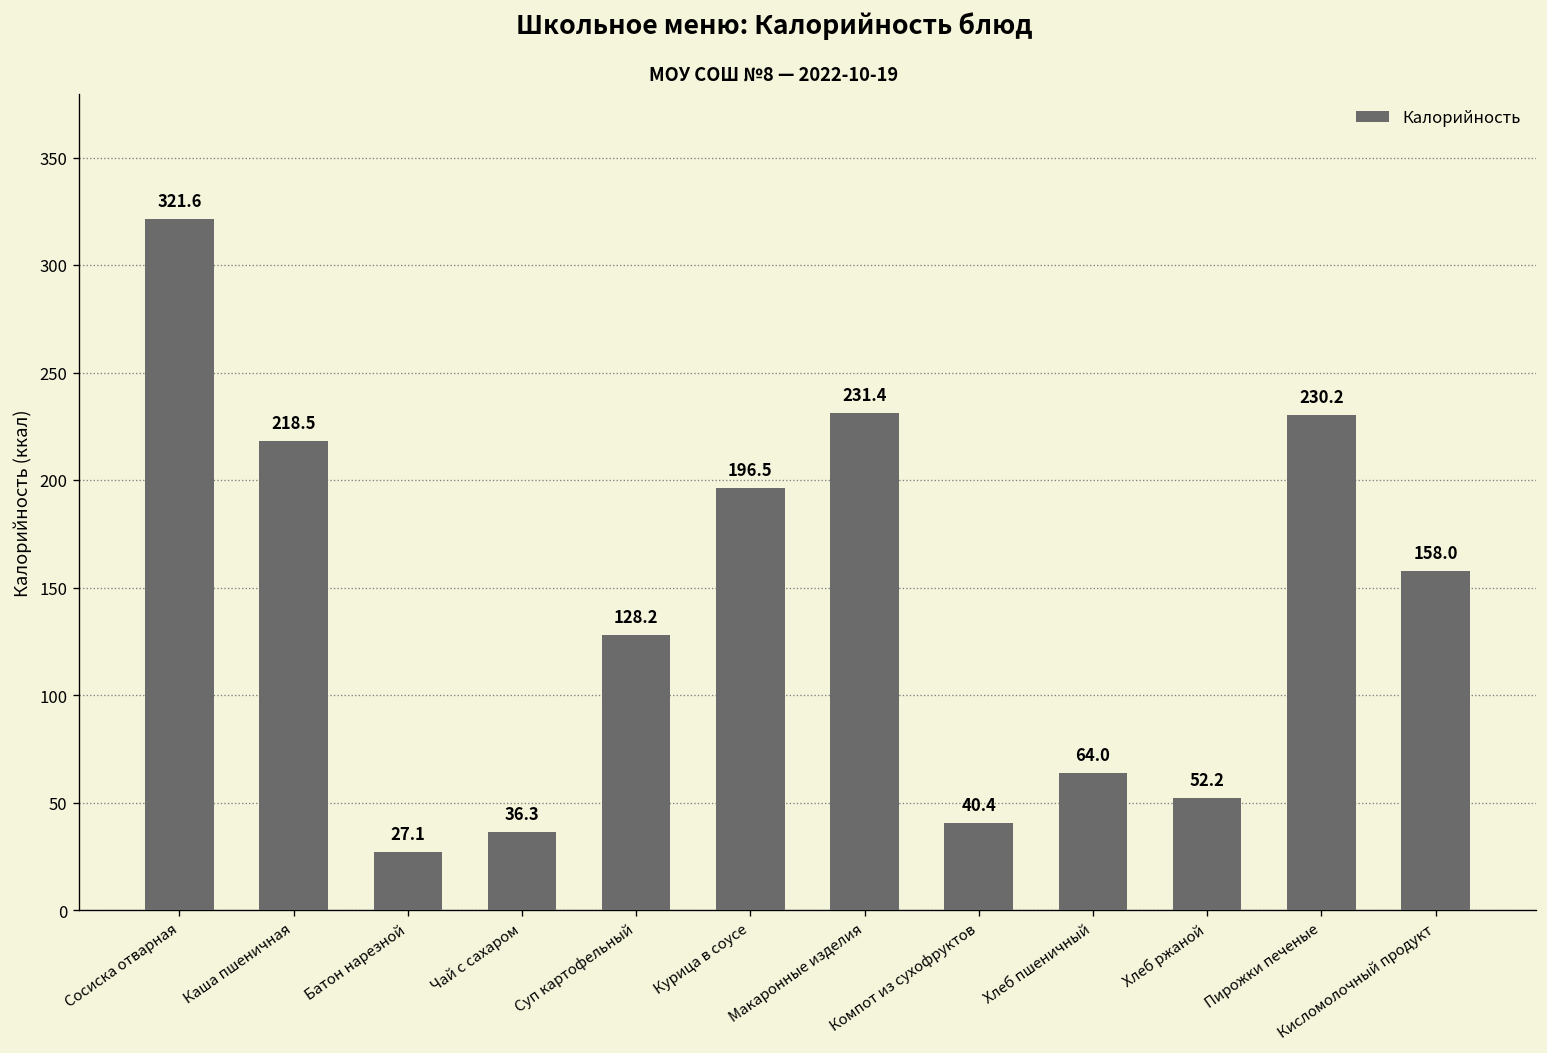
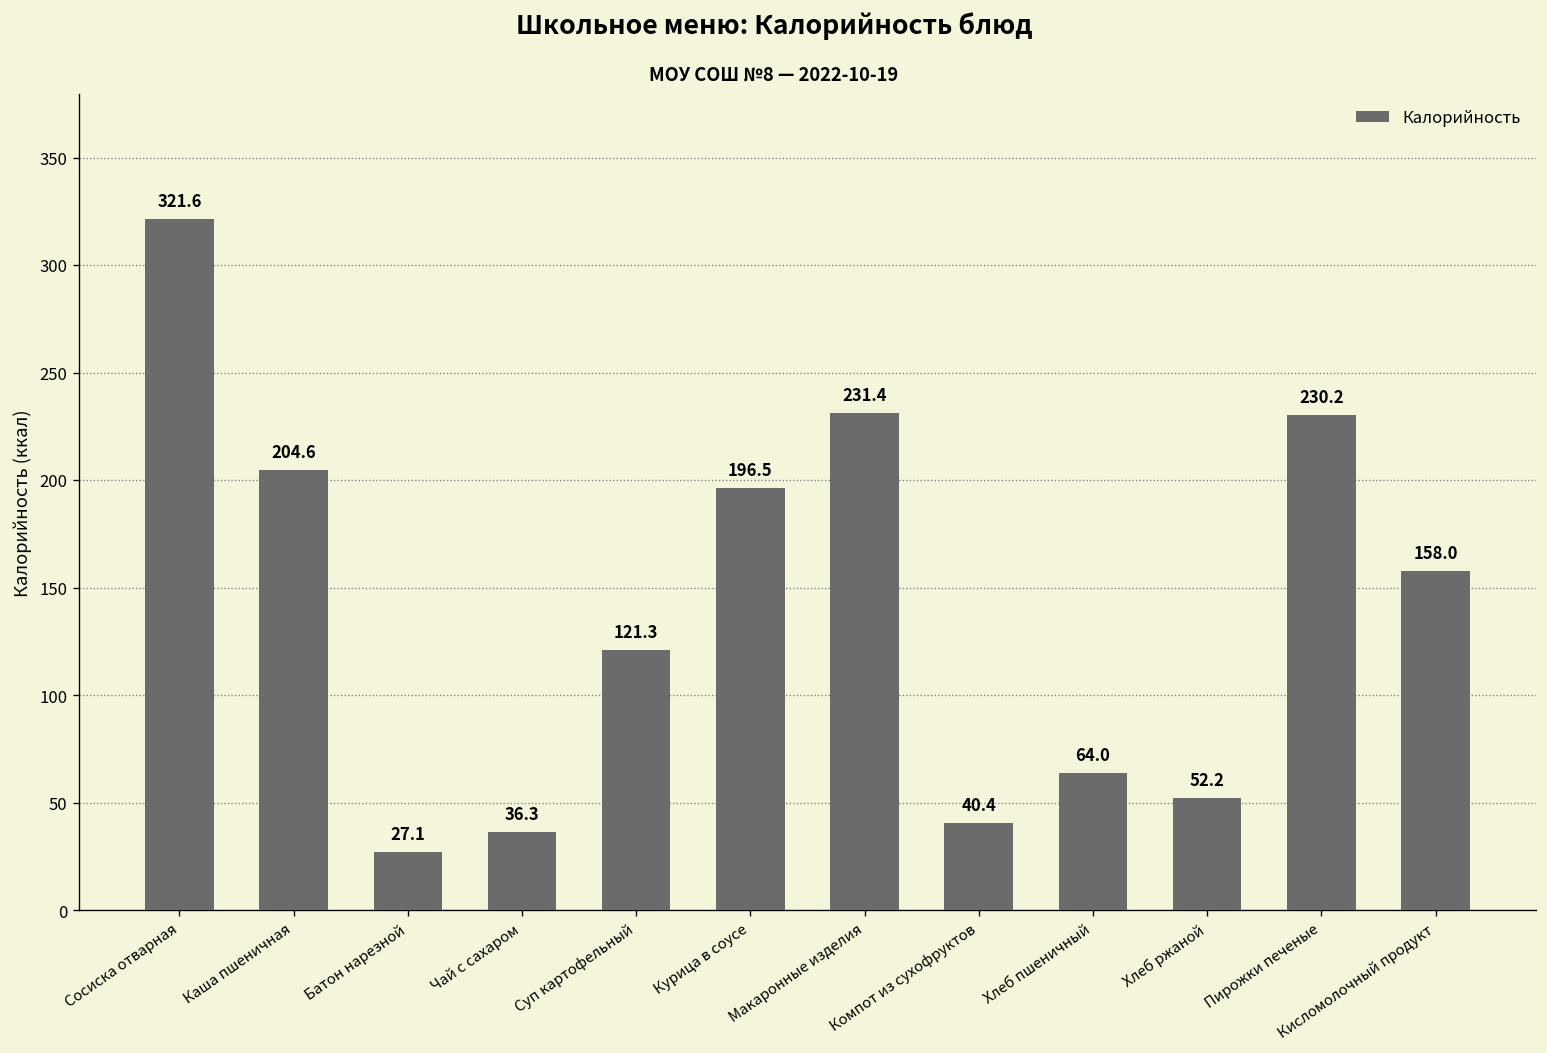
Каша пшеничная: 218.5 -> 204.6
Суп картофельный: 128.2 -> 121.3
